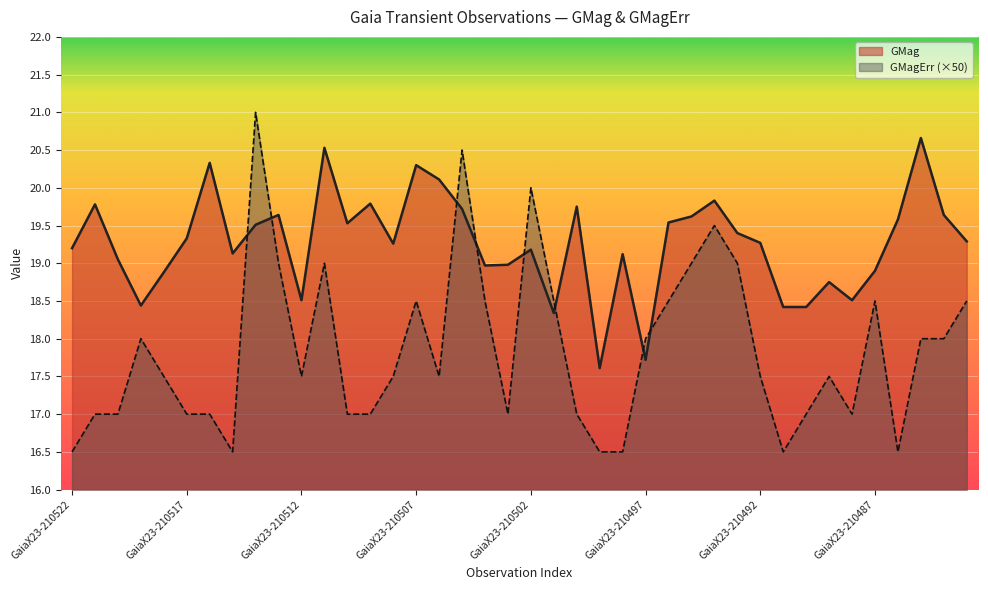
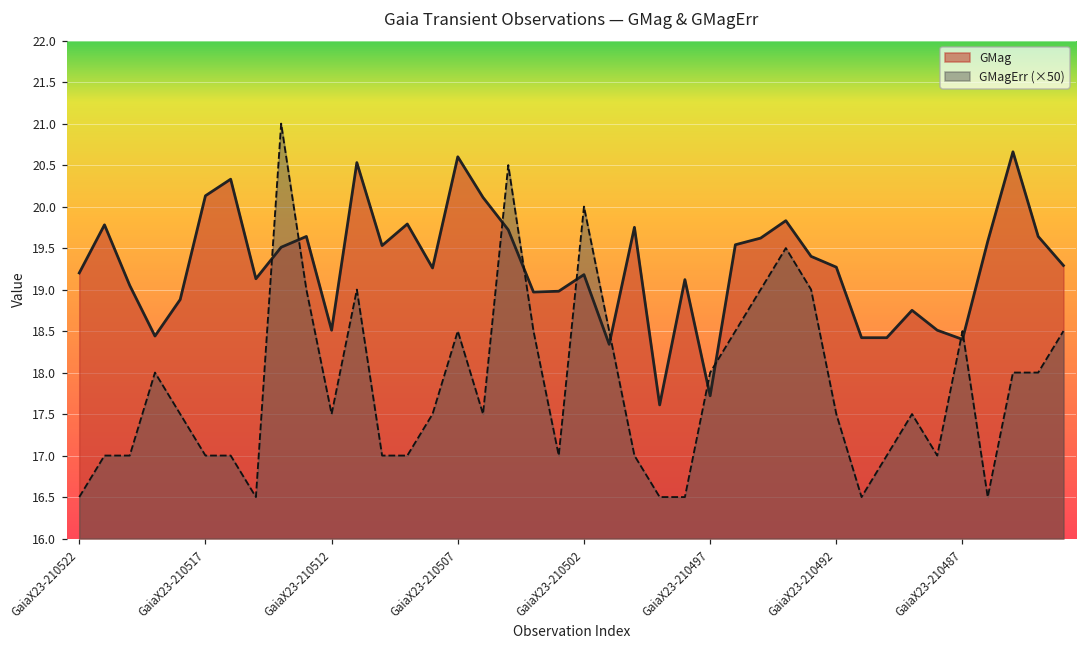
GMag, GaiaX23-210517: 19.3 -> 20.1
GMag, GaiaX23-210507: 20.3 -> 20.6
GMag, GaiaX23-210487: 18.9 -> 18.4
